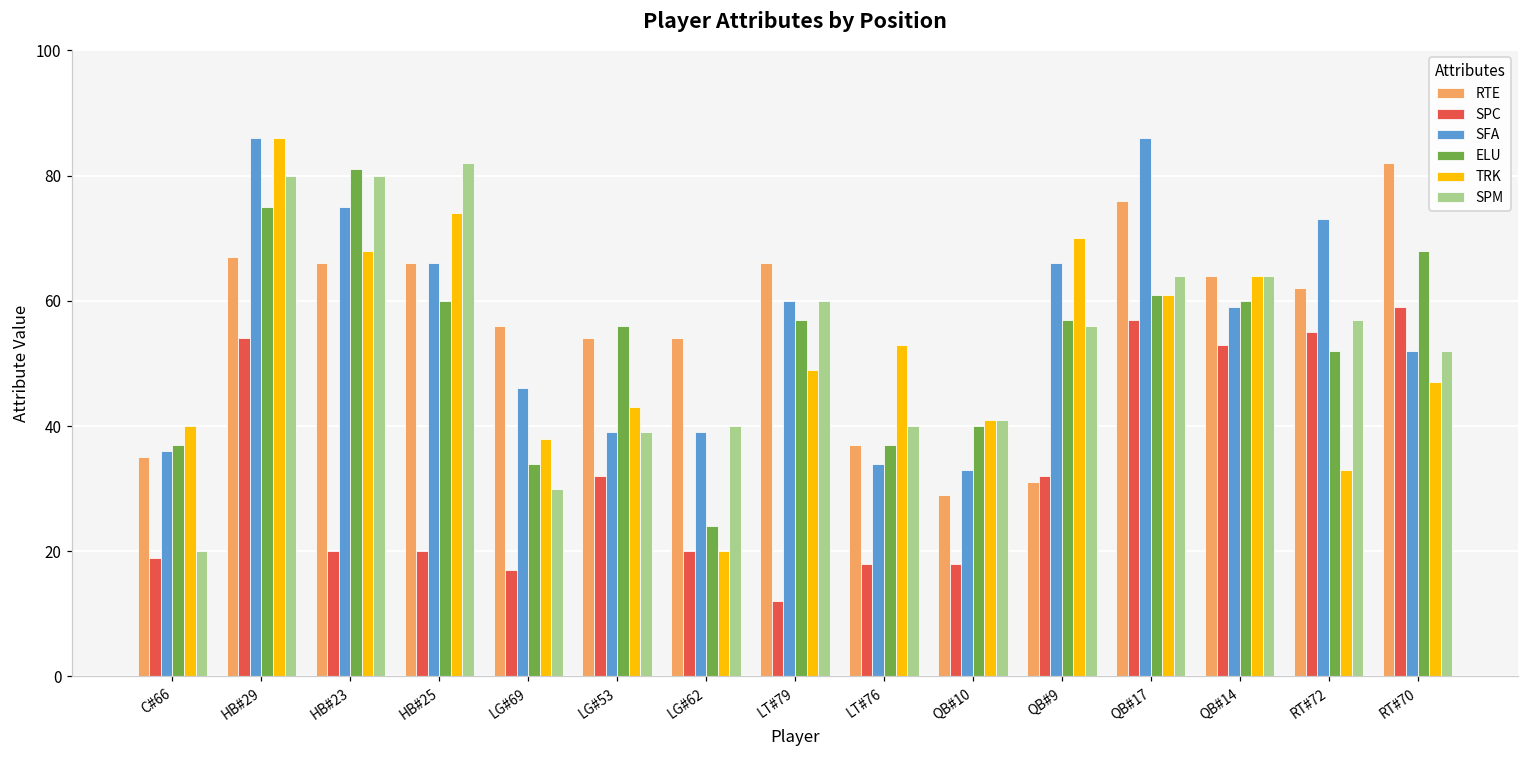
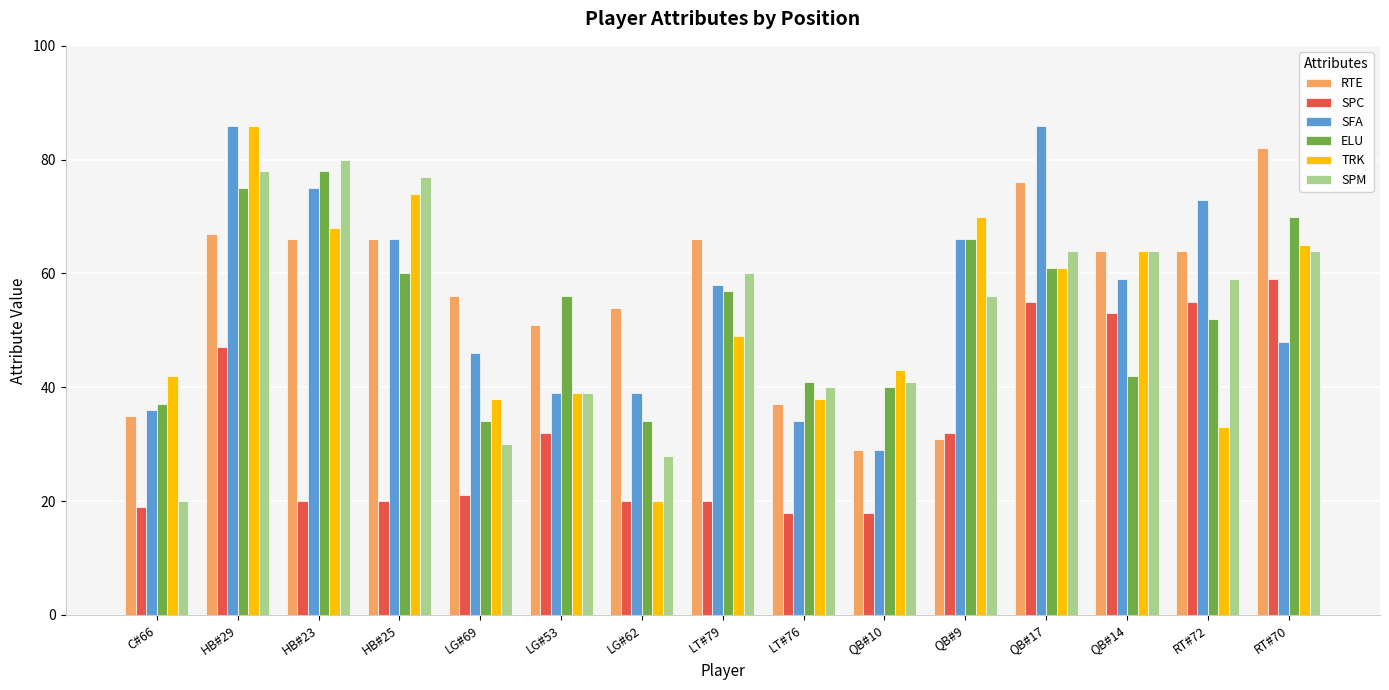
TRK, C#66: 40 -> 42
SPC, HB#29: 54 -> 47
SPM, HB#29: 80 -> 78
ELU, HB#23: 81 -> 78
SPM, HB#25: 82 -> 77
SPC, LG#69: 17 -> 21
RTE, LG#53: 54 -> 51
TRK, LG#53: 43 -> 39
ELU, LG#62: 24 -> 34
SPM, LG#62: 40 -> 28
SPC, LT#79: 12 -> 20
SFA, LT#79: 60 -> 58
ELU, LT#76: 37 -> 41
TRK, LT#76: 53 -> 38
SFA, QB#10: 33 -> 29
TRK, QB#10: 41 -> 43
ELU, QB#9: 57 -> 66
SPC, QB#17: 57 -> 55
ELU, QB#14: 60 -> 42
RTE, RT#72: 62 -> 64
SPM, RT#72: 57 -> 59
SFA, RT#70: 52 -> 48
ELU, RT#70: 68 -> 70
TRK, RT#70: 47 -> 65
SPM, RT#70: 52 -> 64
